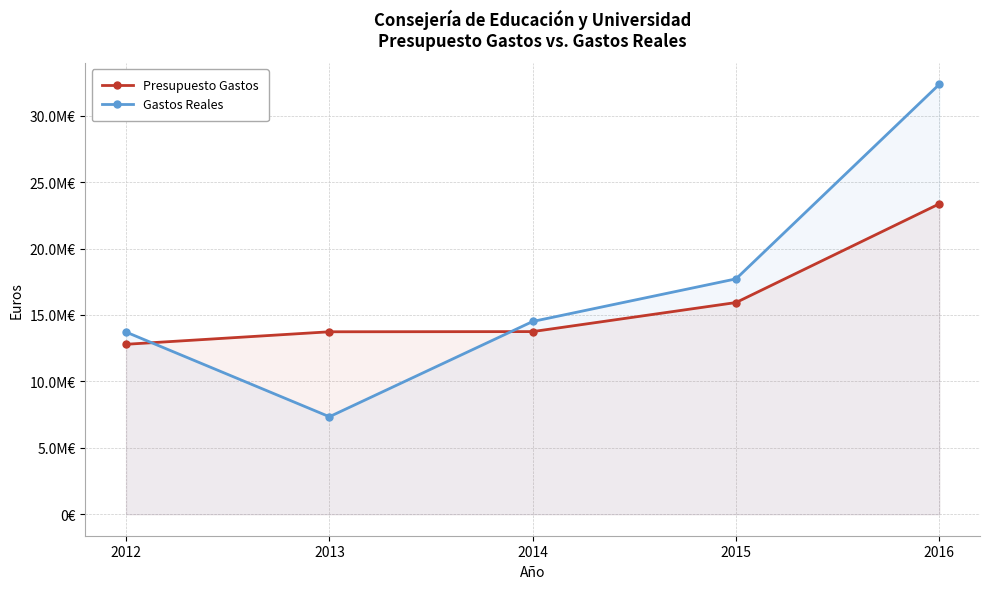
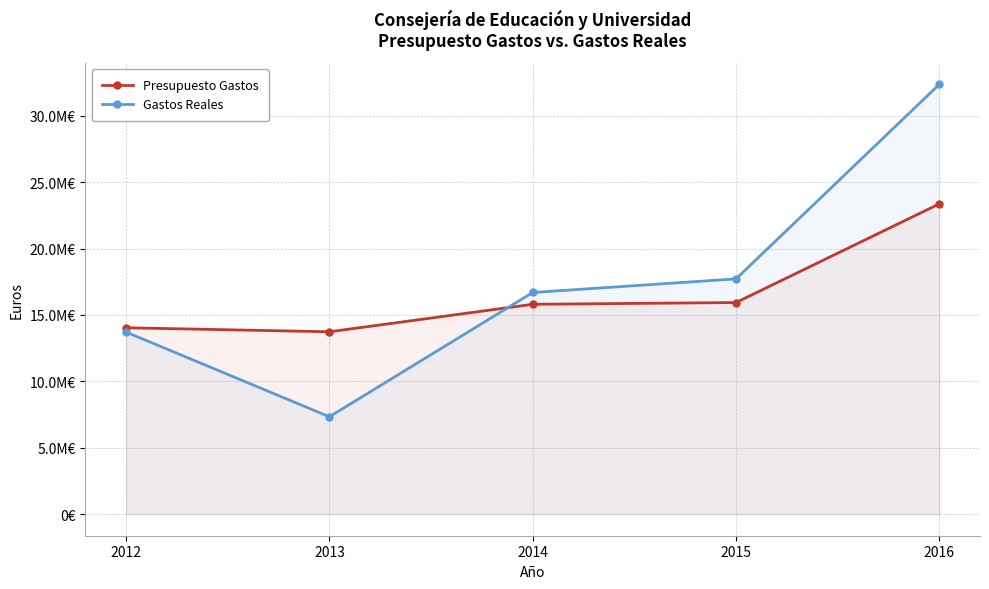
Presupuesto Gastos, 2012: 12.8M€ -> 14.0M€
Presupuesto Gastos, 2014: 13.7M€ -> 15.8M€
Gastos Reales, 2014: 14.5M€ -> 16.7M€
